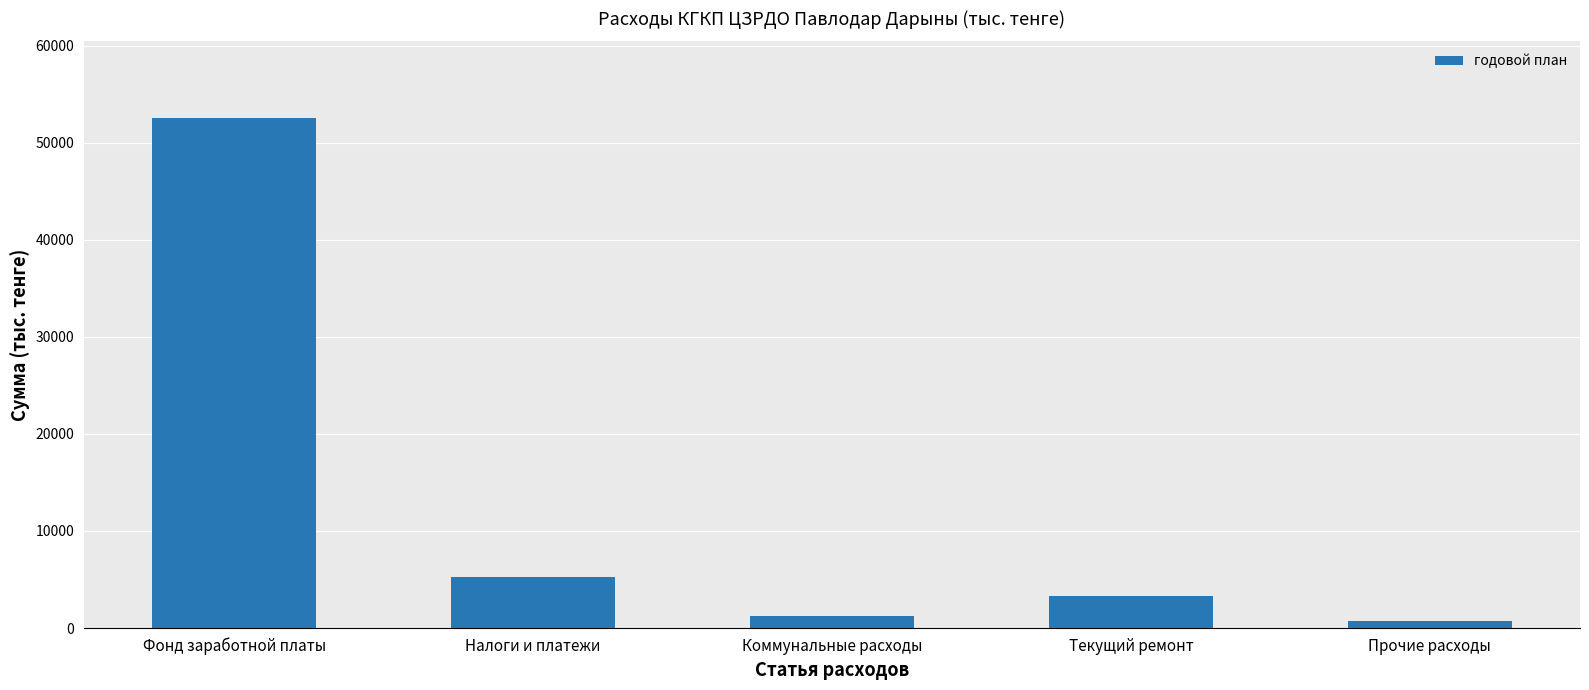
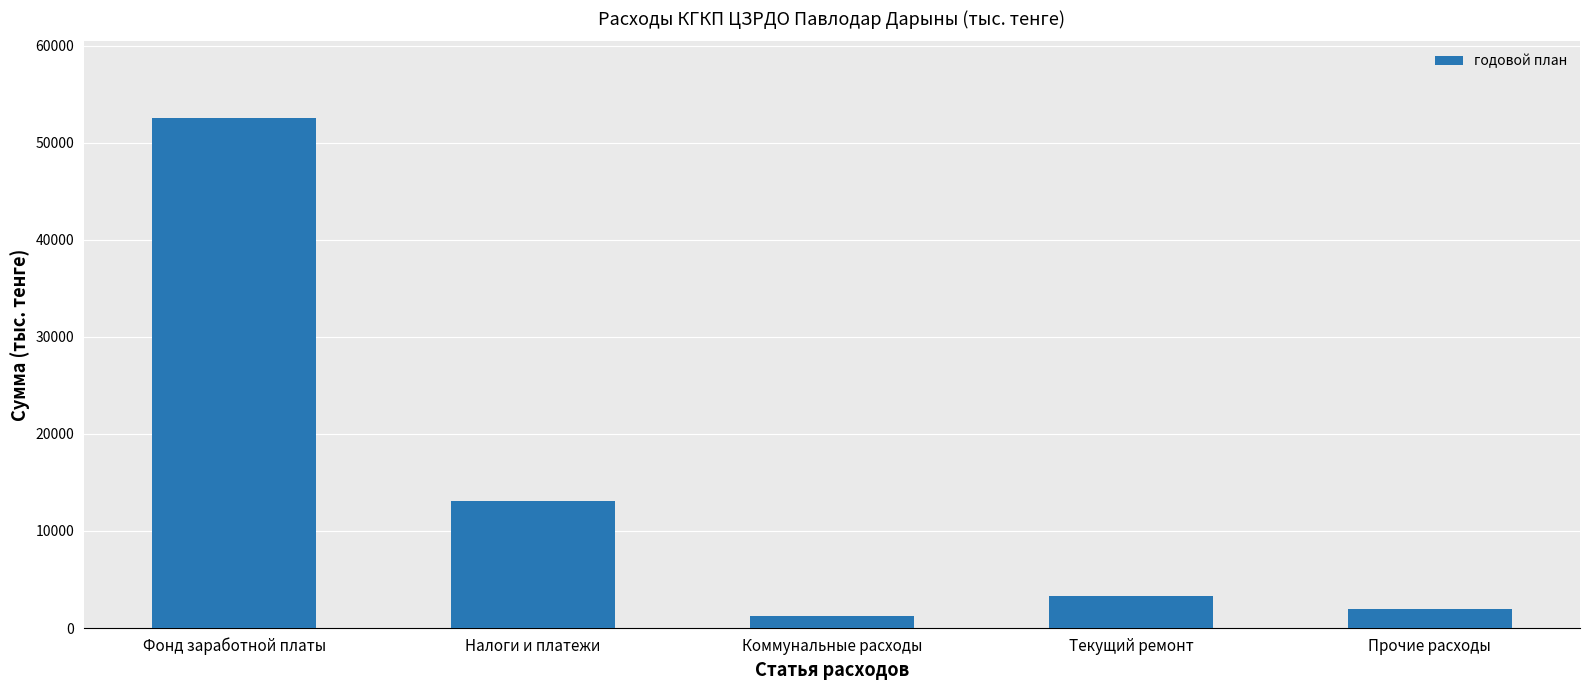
Налоги и платежи: 5000 -> 13000
Прочие расходы: 1000 -> 2000
